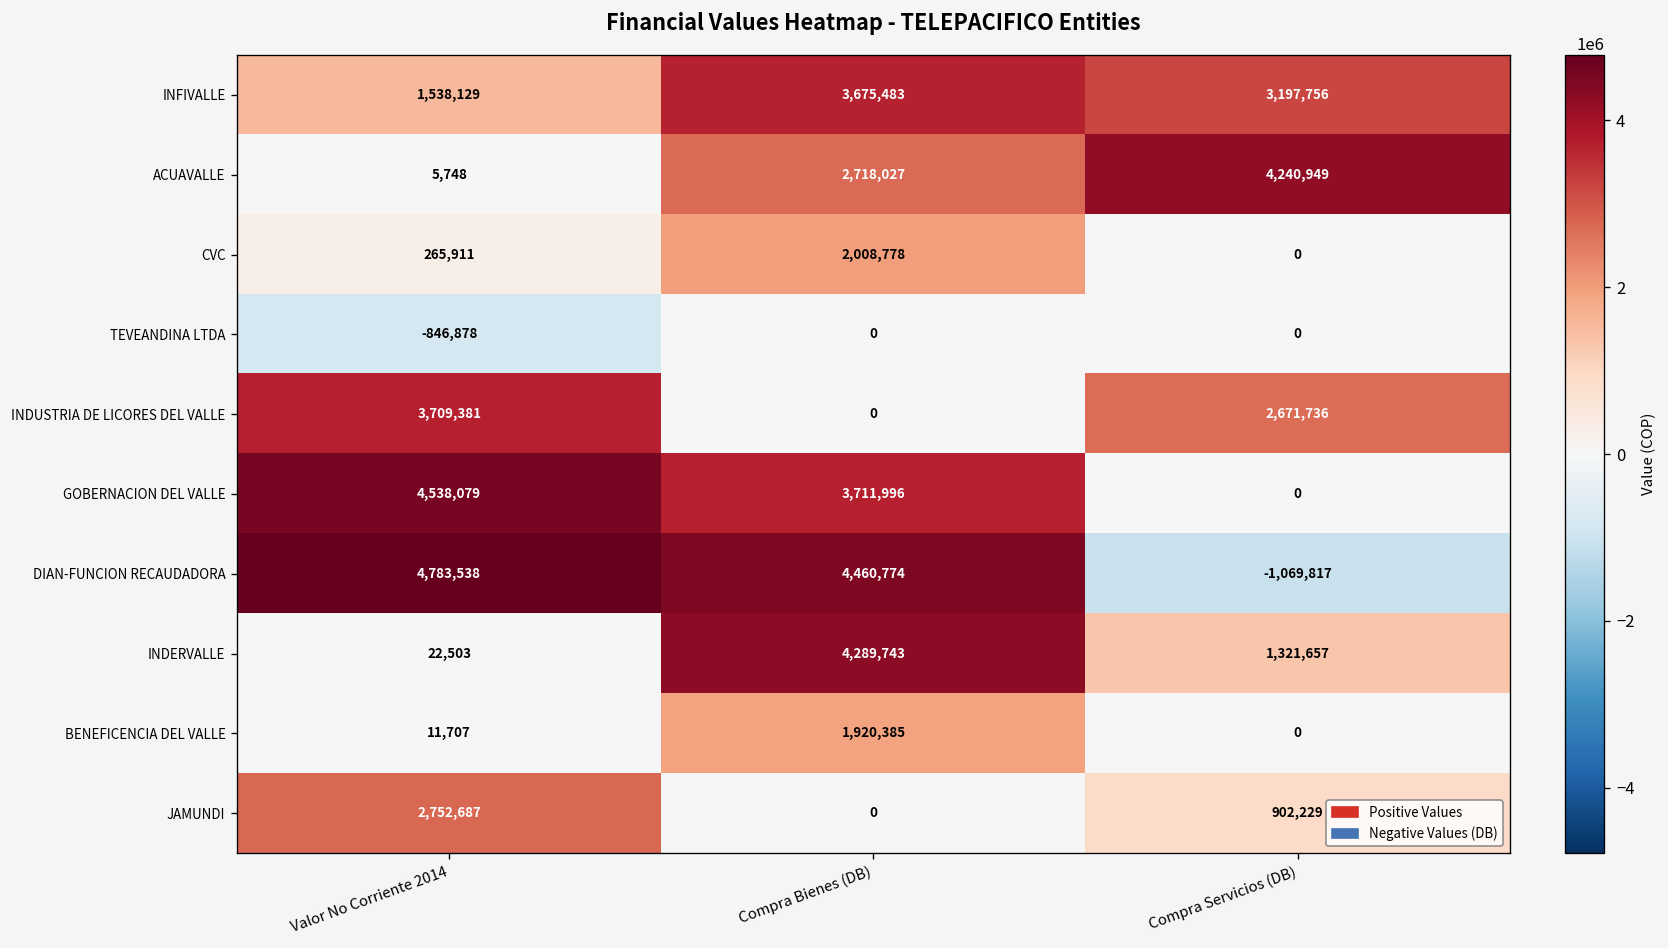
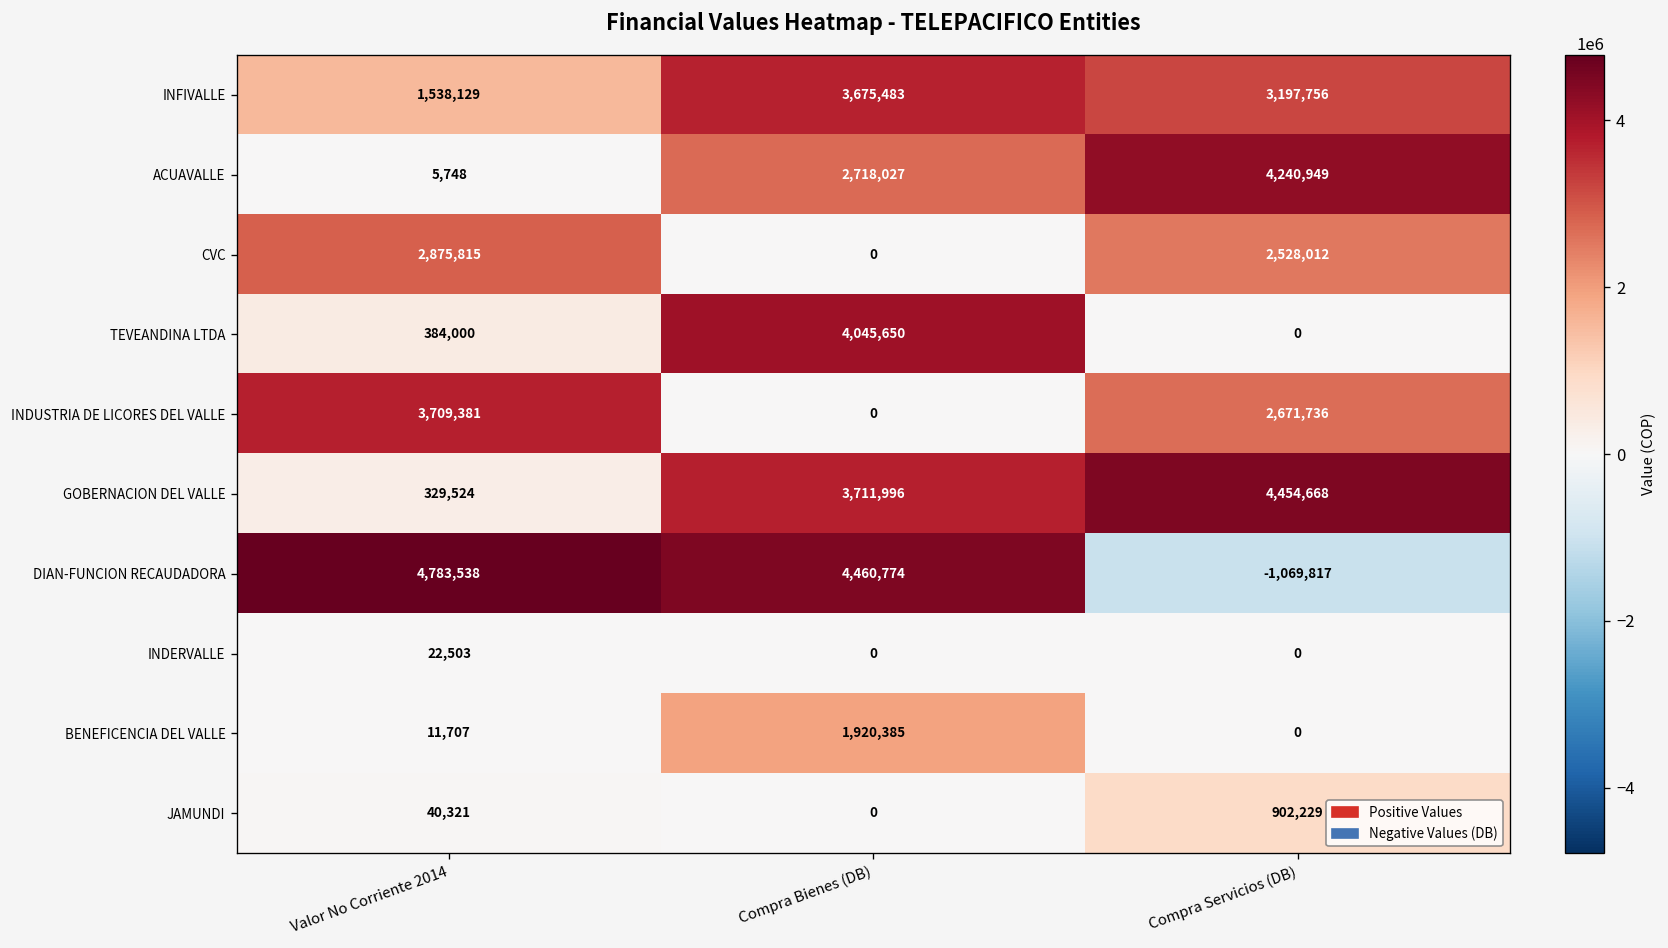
CVC, Valor No Corriente 2014: 265,911 -> 2,875,815
CVC, Compra Bienes (DB): 2,008,778 -> 0
CVC, Compra Servicios (DB): 0 -> 2,528,012
TEVEANDINA LTDA, Valor No Corriente 2014: -846,878 -> 384,000
TEVEANDINA LTDA, Compra Bienes (DB): 0 -> 4,045,650
GOBERNACION DEL VALLE, Valor No Corriente 2014: 4,538,079 -> 329,524
GOBERNACION DEL VALLE, Compra Servicios (DB): 0 -> 4,454,668
INDERVALLE, Compra Bienes (DB): 4,289,743 -> 0
INDERVALLE, Compra Servicios (DB): 1,321,657 -> 0
JAMUNDI, Valor No Corriente 2014: 2,752,687 -> 40,321
